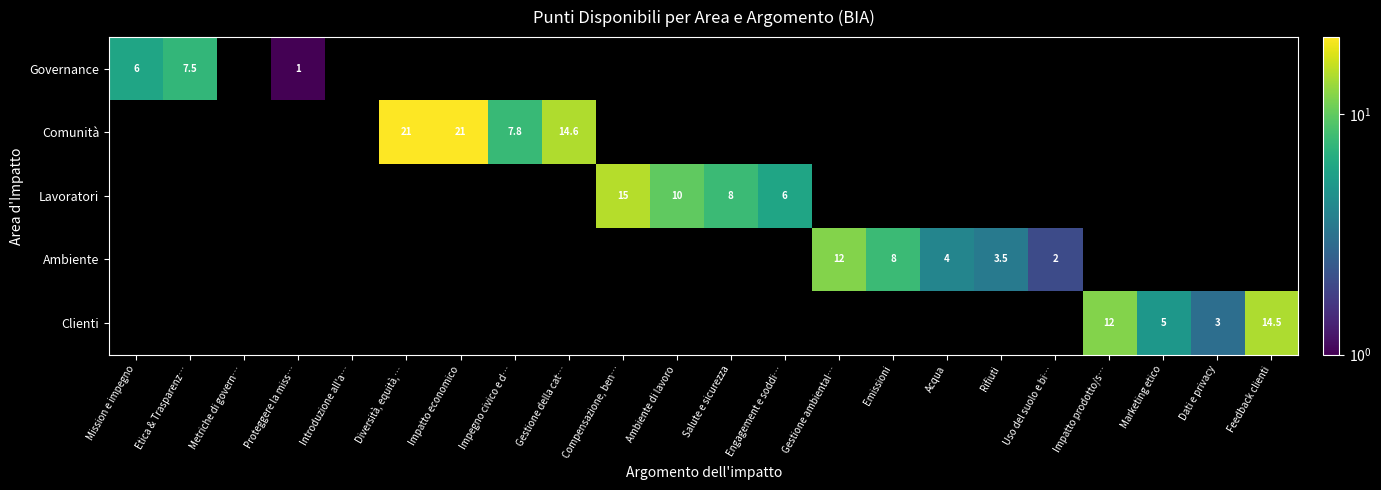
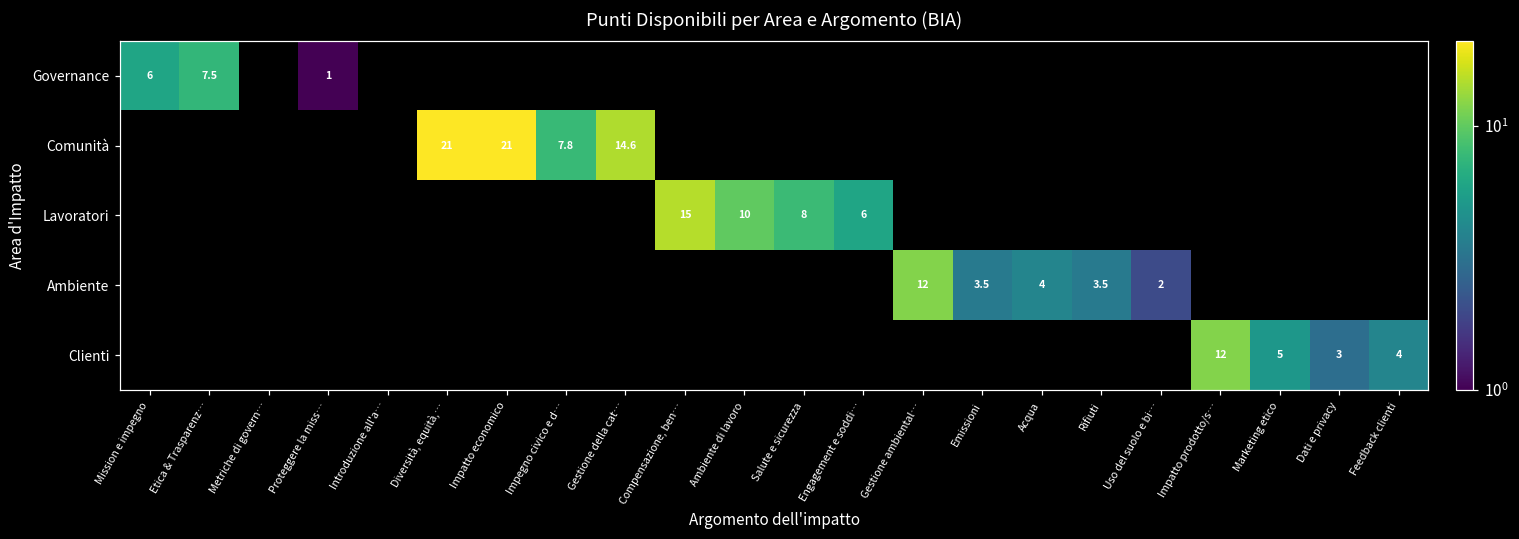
Ambiente, Emissioni: 8 -> 3.5
Clienti, Feedback clienti: 14.5 -> 4
